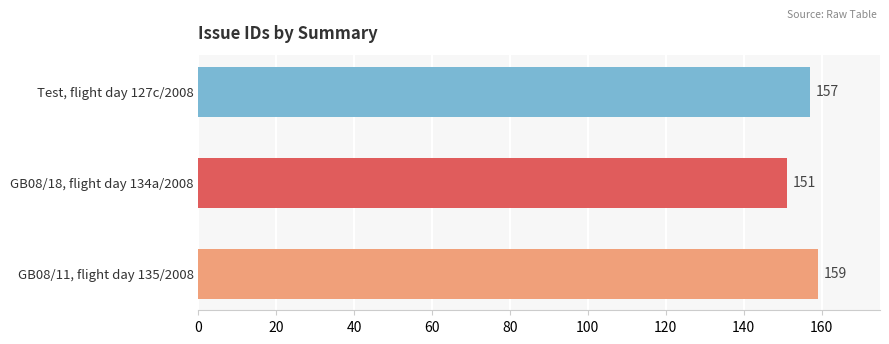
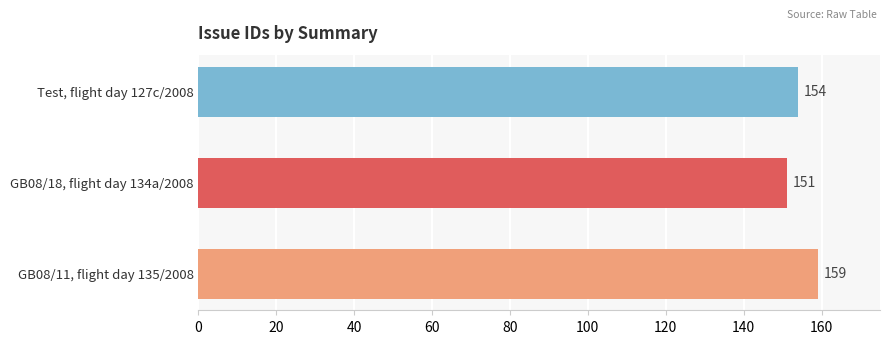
Test, flight day 127c/2008: 157 -> 154
